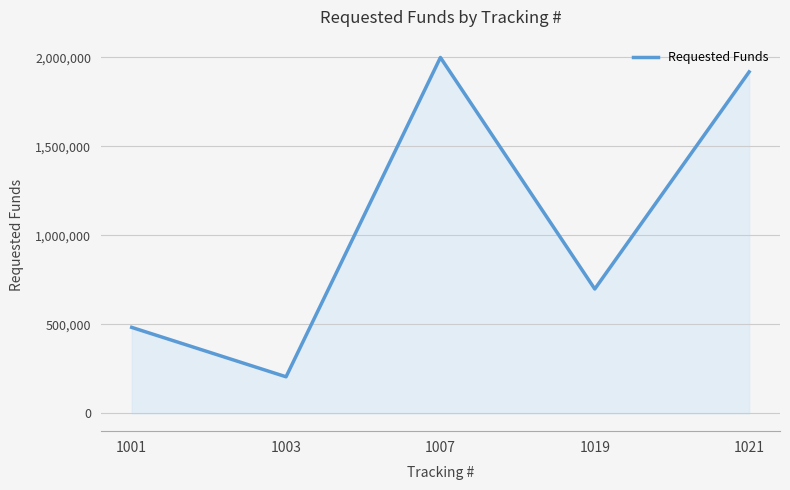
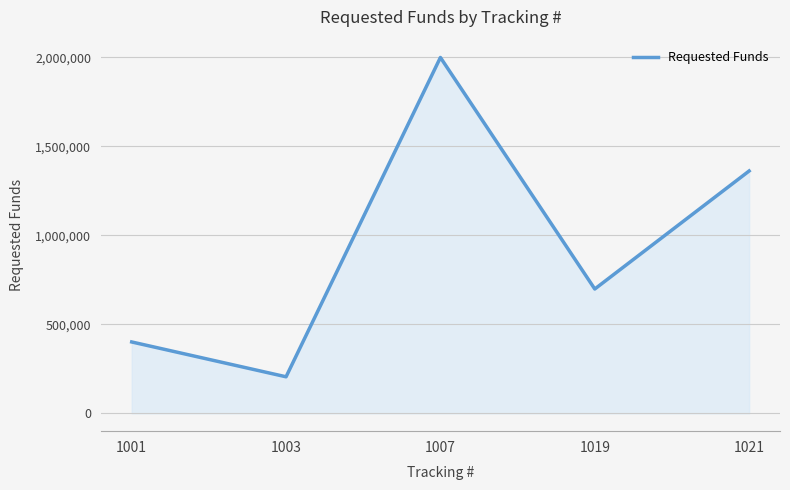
1001: 480,000 -> 400,000
1021: 1,920,000 -> 1,360,000
